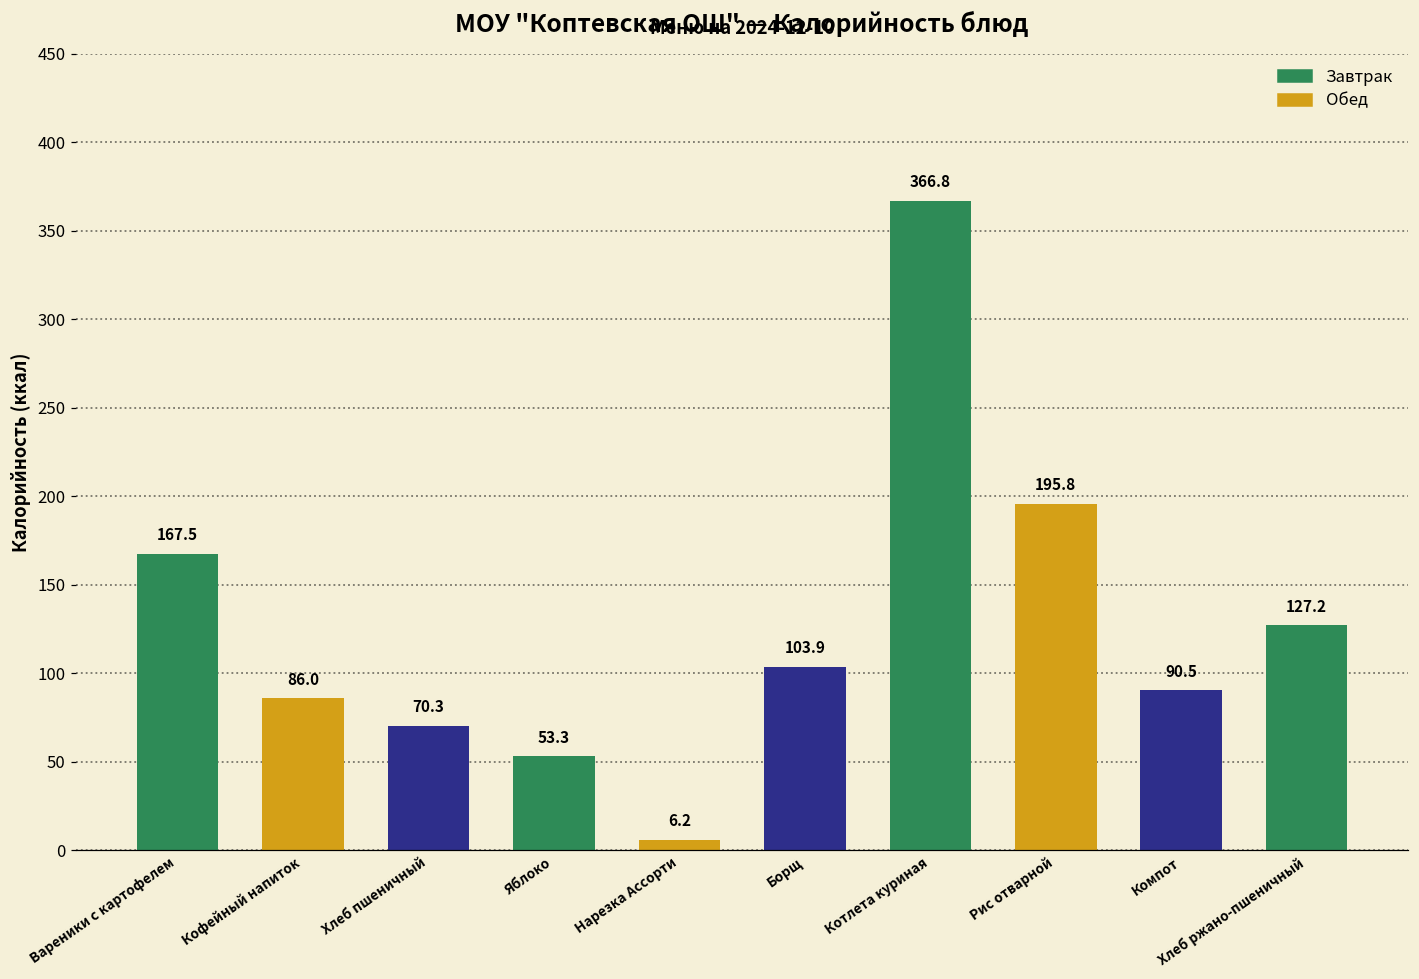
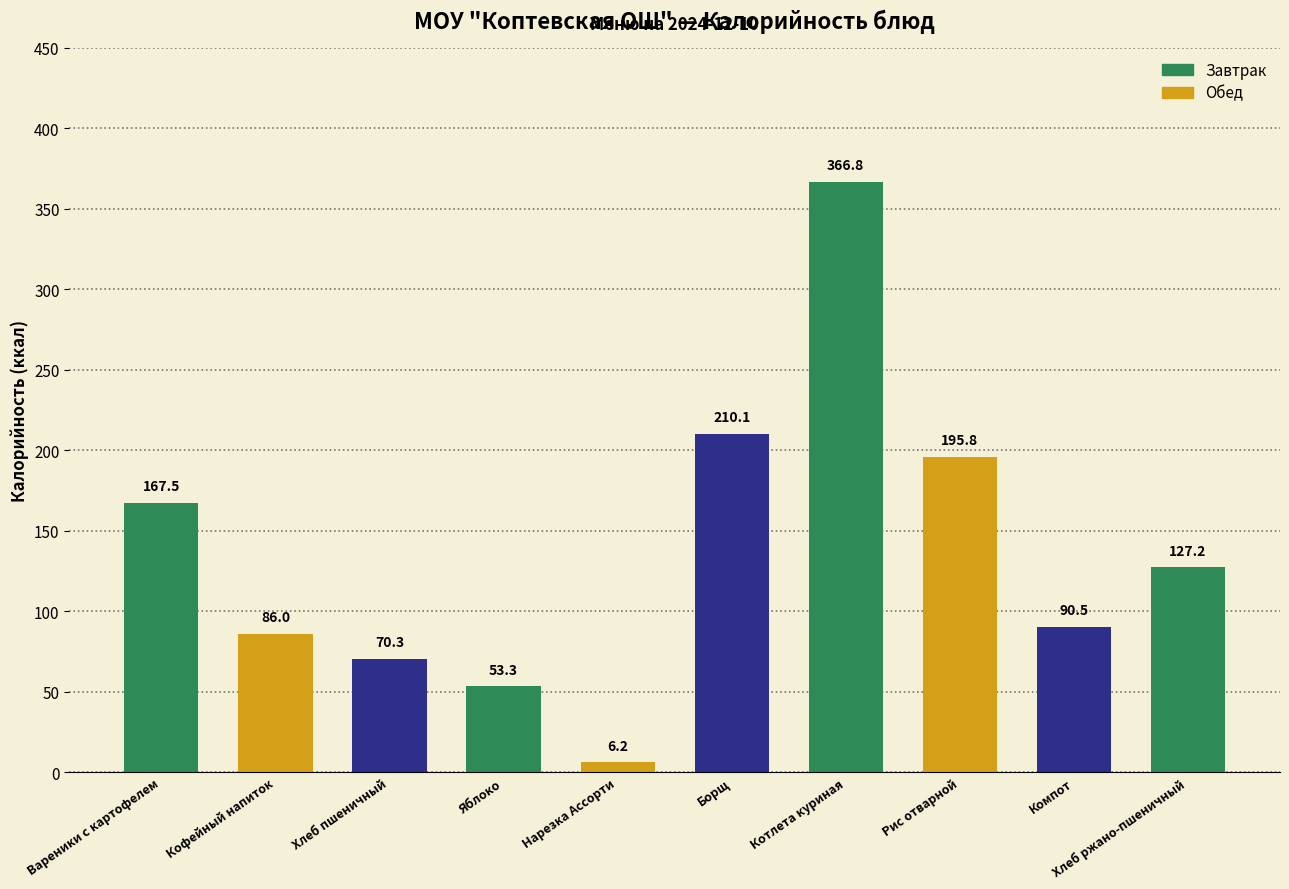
Борщ: 103.9 -> 210.1
